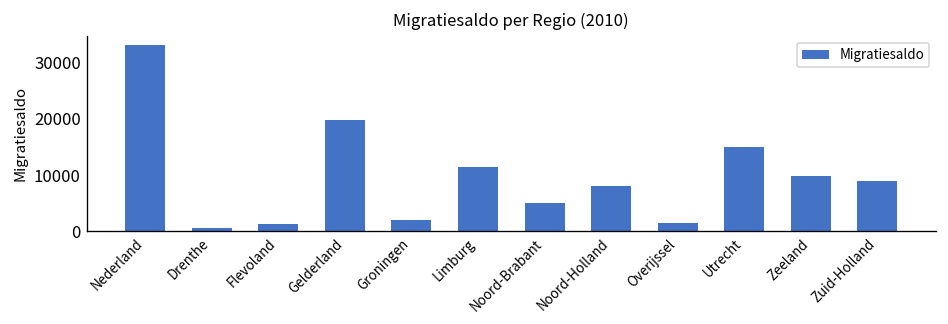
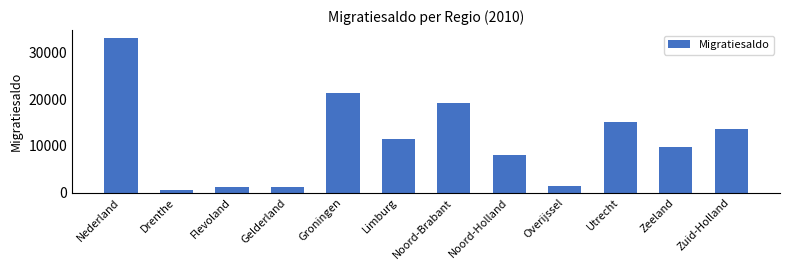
Gelderland: 20000 -> 1000
Groningen: 2000 -> 21000
Noord-Brabant: 5000 -> 19000
Zuid-Holland: 9000 -> 14000
